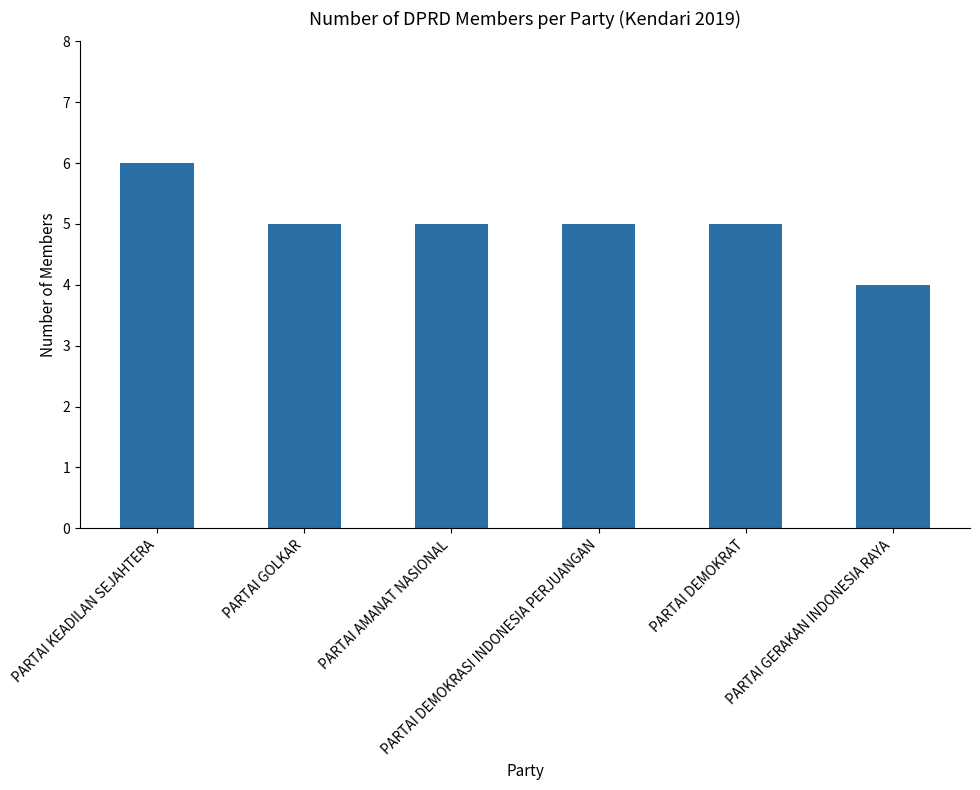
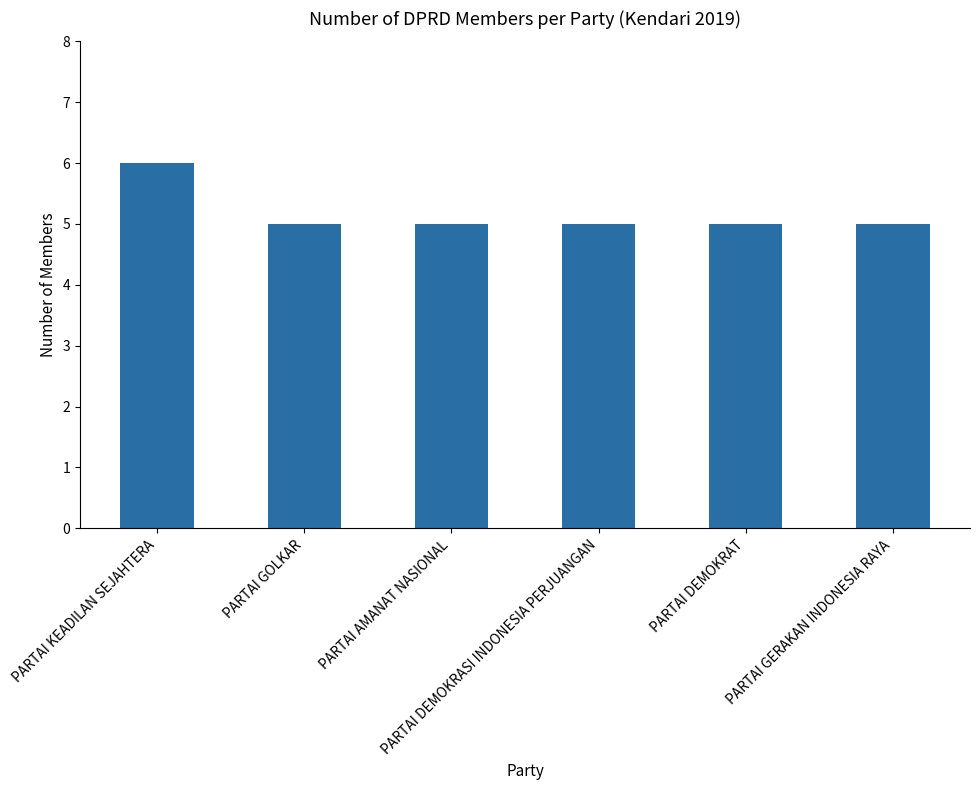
PARTAI GERAKAN INDONESIA RAYA: 4 -> 5
